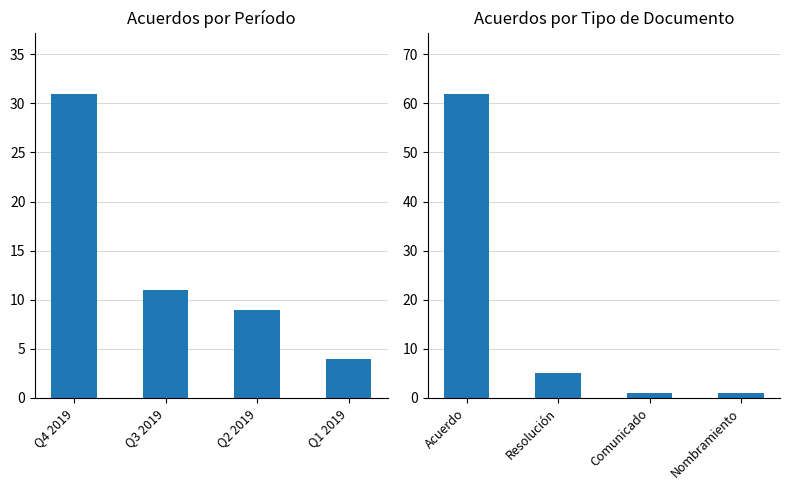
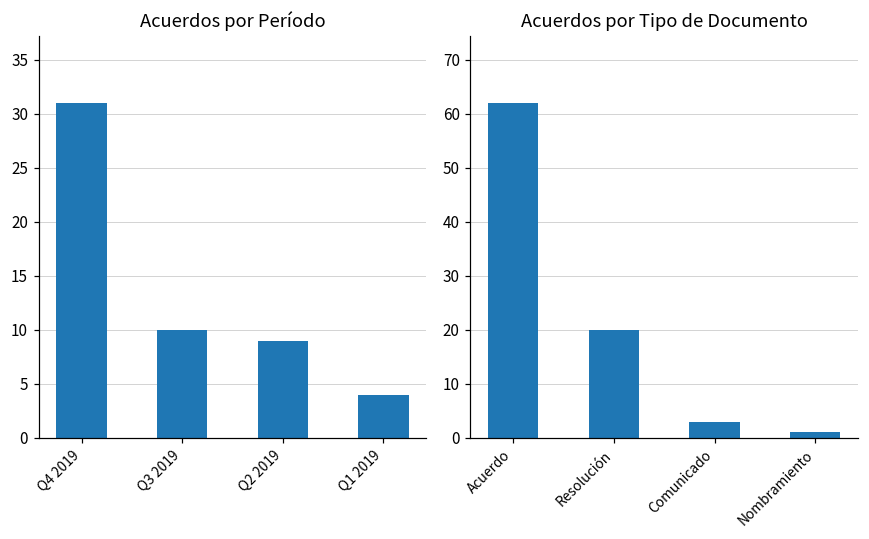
Acuerdos por Período, Q3 2019: 11 -> 10
Acuerdos por Tipo de Documento, Resolución: 5 -> 20
Acuerdos por Tipo de Documento, Comunicado: 1 -> 3
